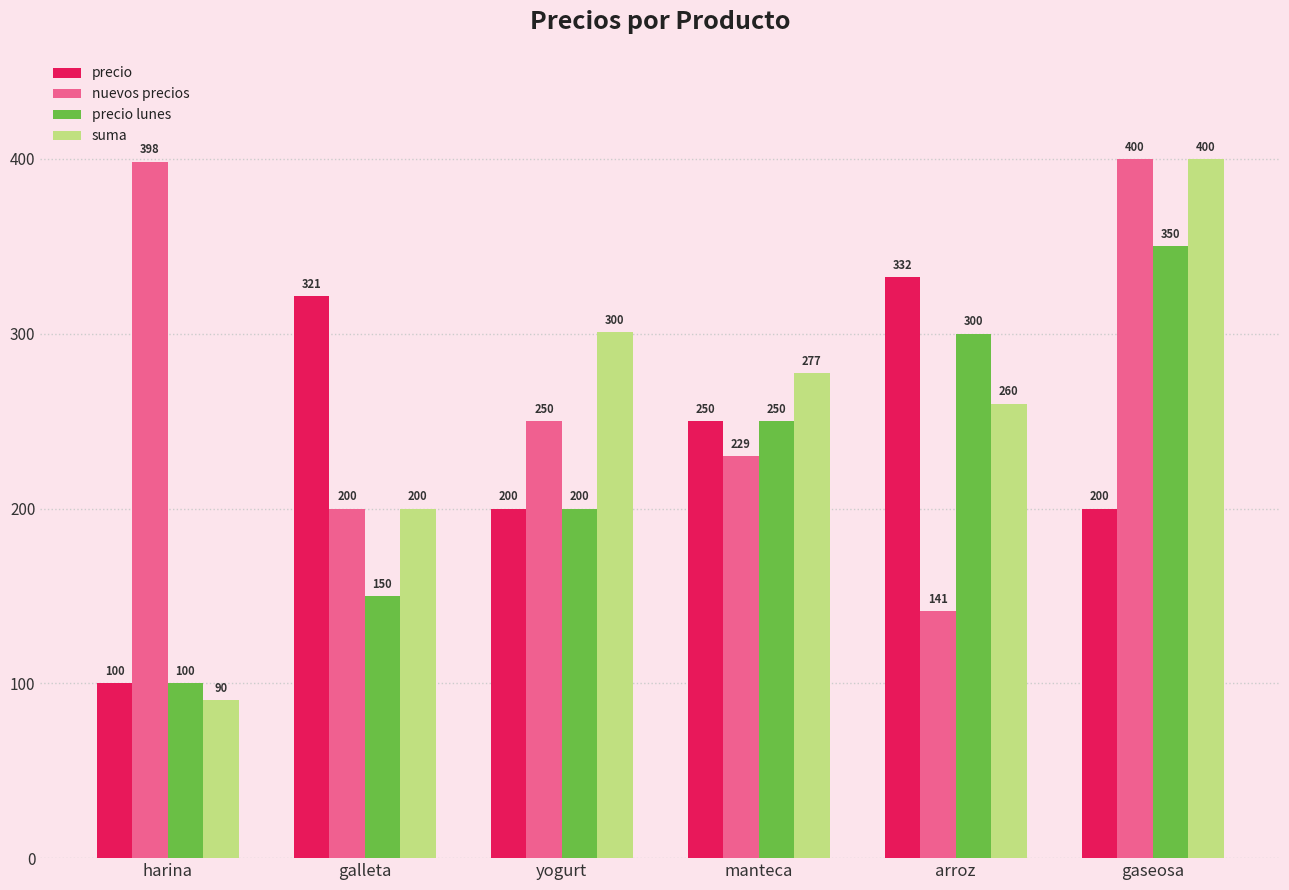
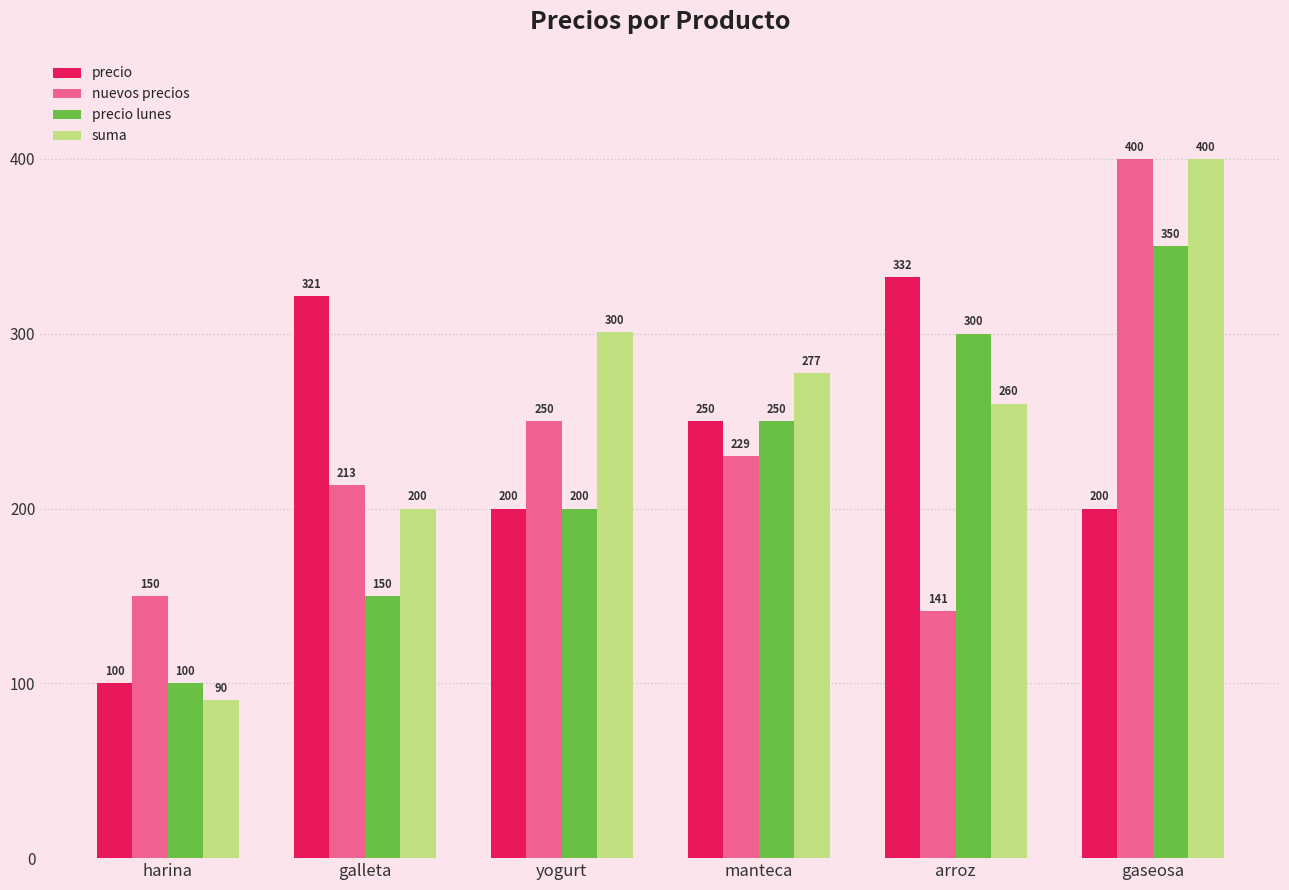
nuevos precios, harina: 398 -> 150
nuevos precios, galleta: 200 -> 213
